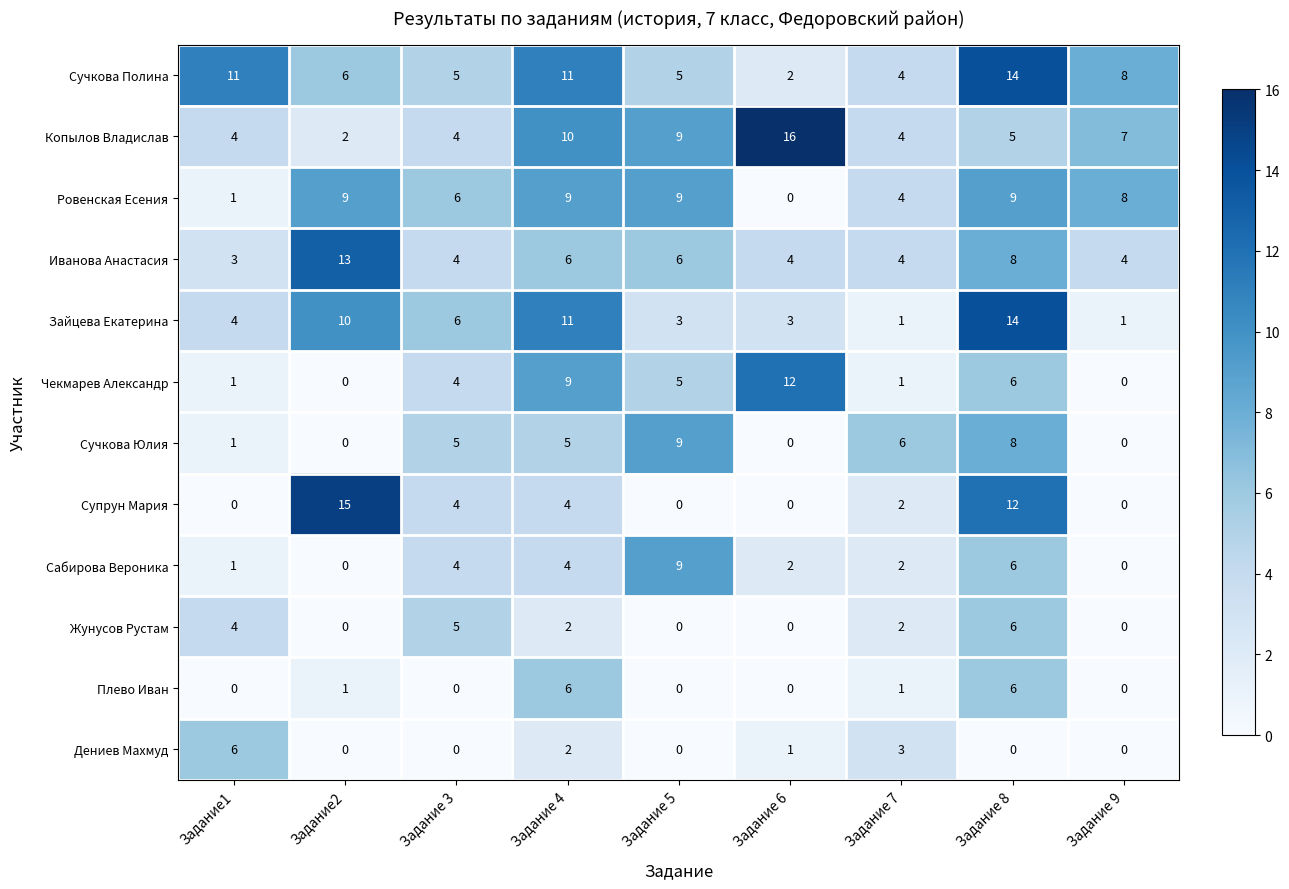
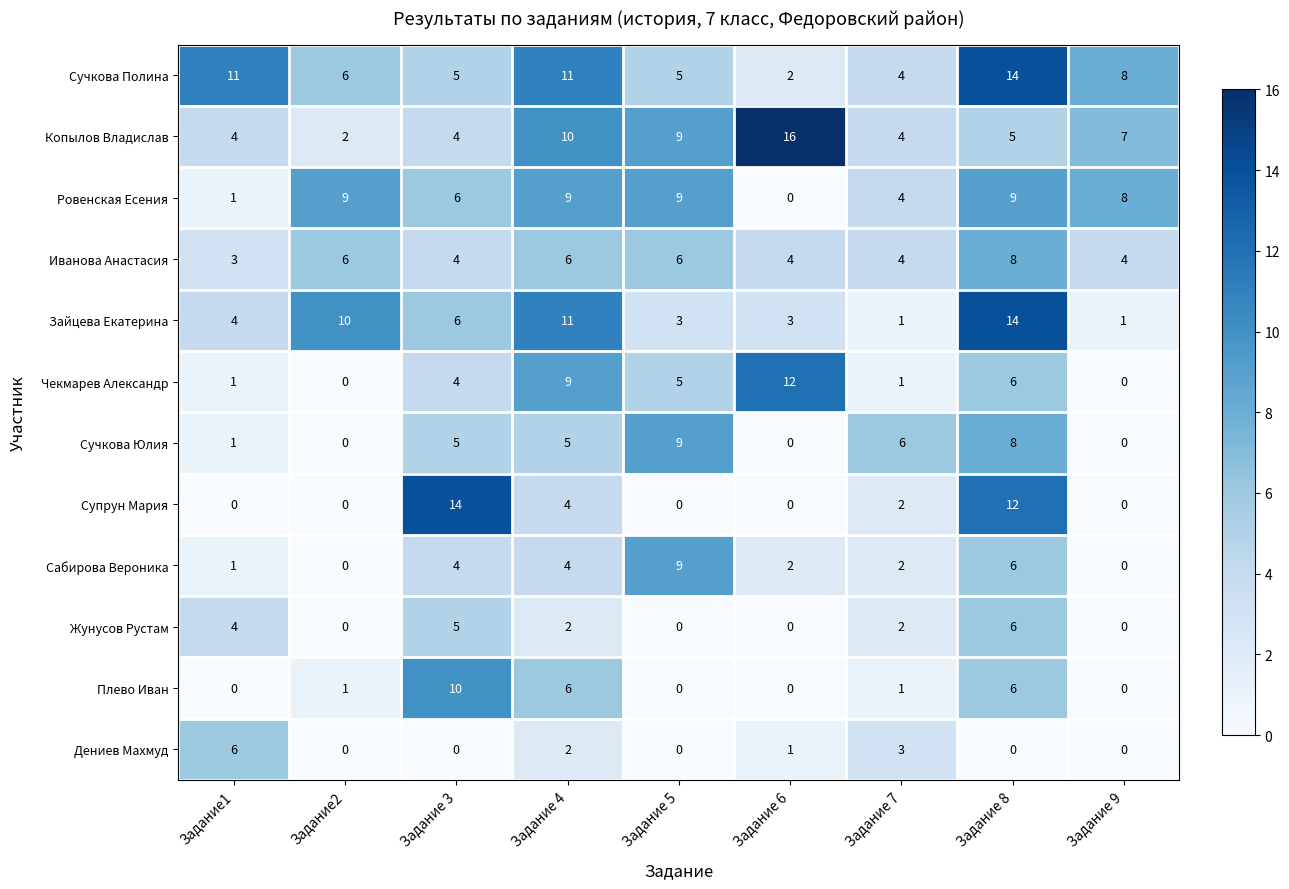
Иванова Анастасия, Задание2: 13 -> 6
Супрун Мария, Задание2: 15 -> 0
Супрун Мария, Задание 3: 4 -> 14
Плево Иван, Задание 3: 0 -> 10
